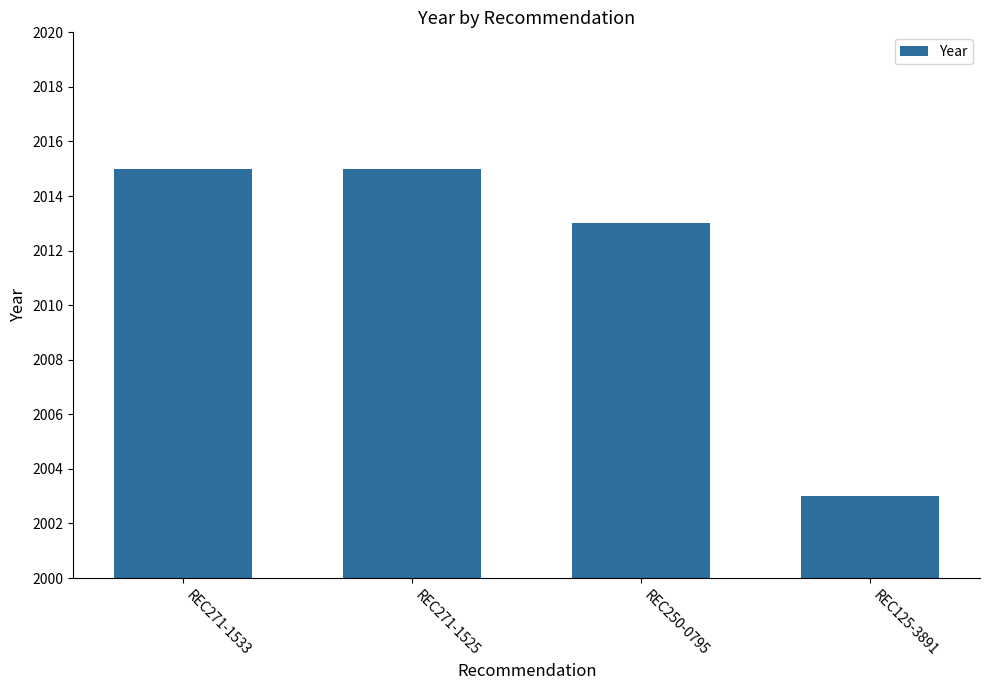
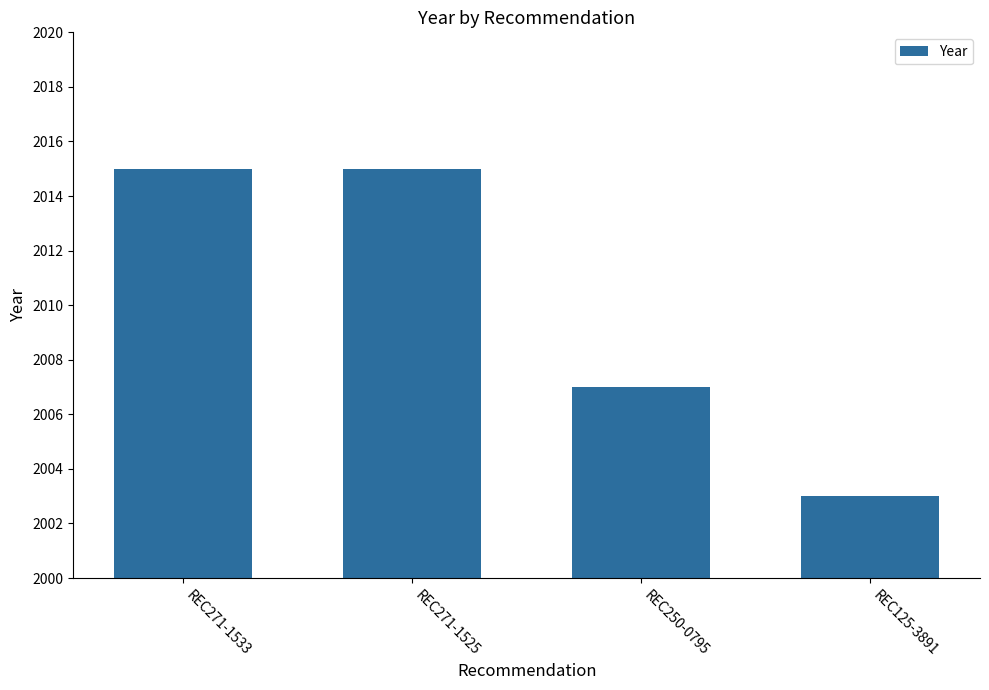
REC250-0795: 2013 -> 2007
